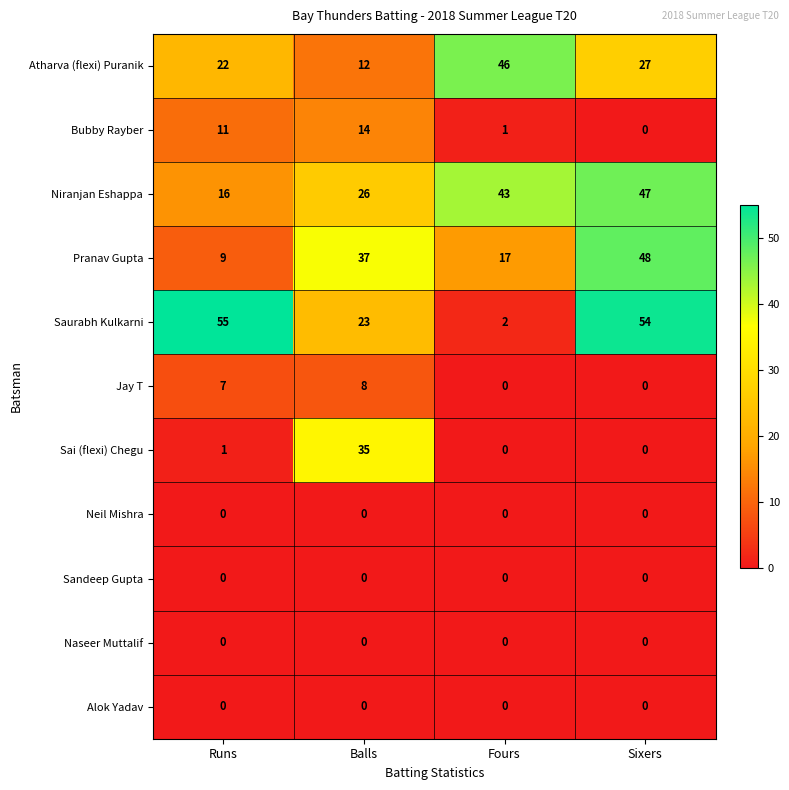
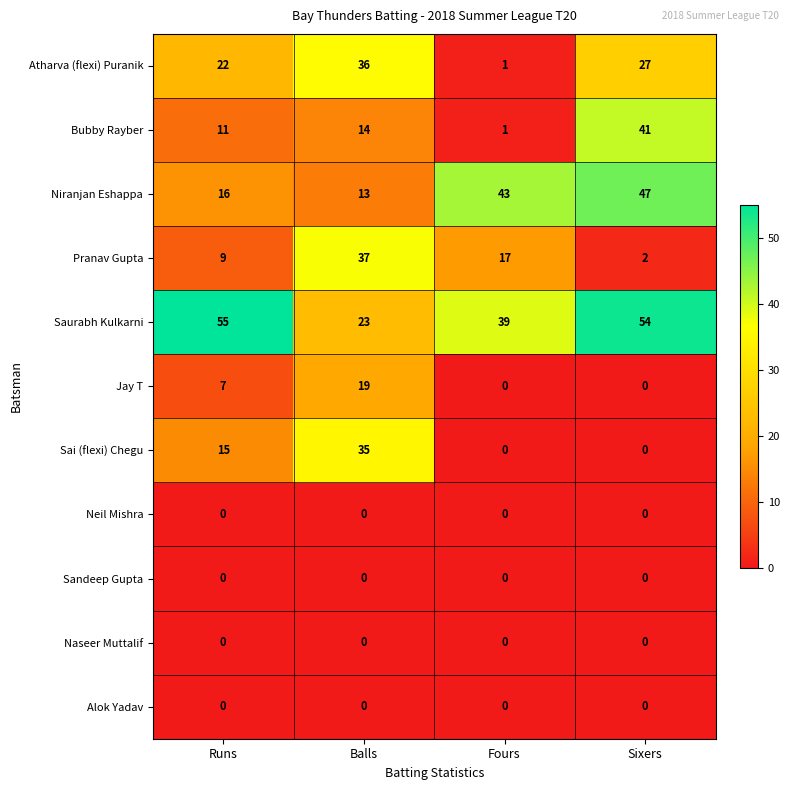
Atharva (flexi) Puranik, Balls: 12 -> 36
Atharva (flexi) Puranik, Fours: 46 -> 1
Bubby Rayber, Sixers: 0 -> 41
Niranjan Eshappa, Balls: 26 -> 13
Pranav Gupta, Sixers: 48 -> 2
Saurabh Kulkarni, Fours: 2 -> 39
Jay T, Balls: 8 -> 19
Sai (flexi) Chegu, Runs: 1 -> 15
